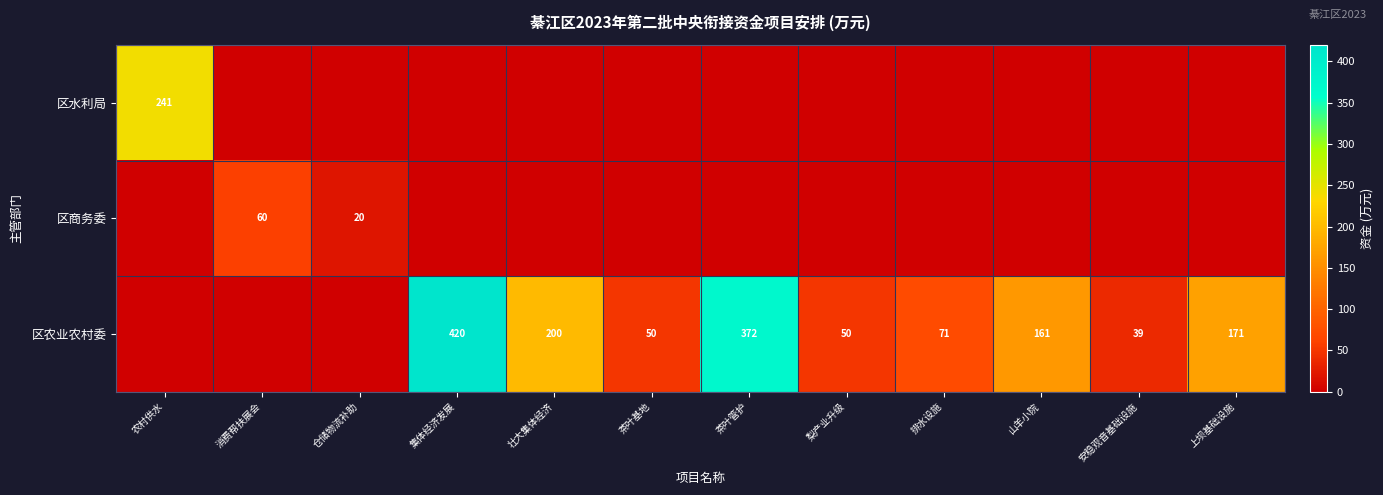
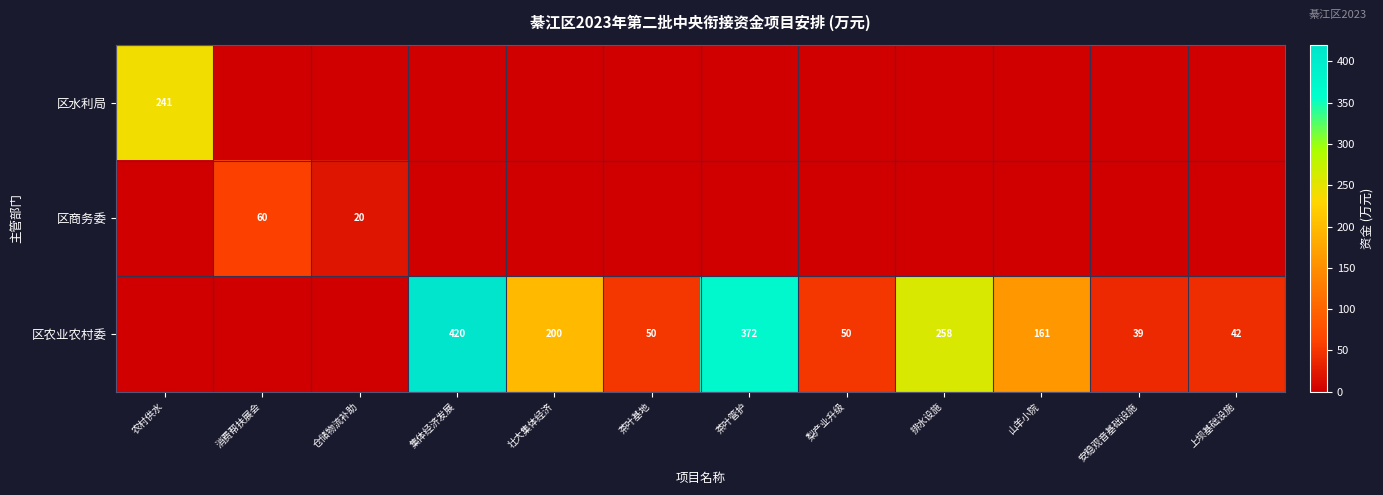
区农业农村委, 排水设施: 71 -> 258
区农业农村委, 上坝基础设施: 171 -> 42
